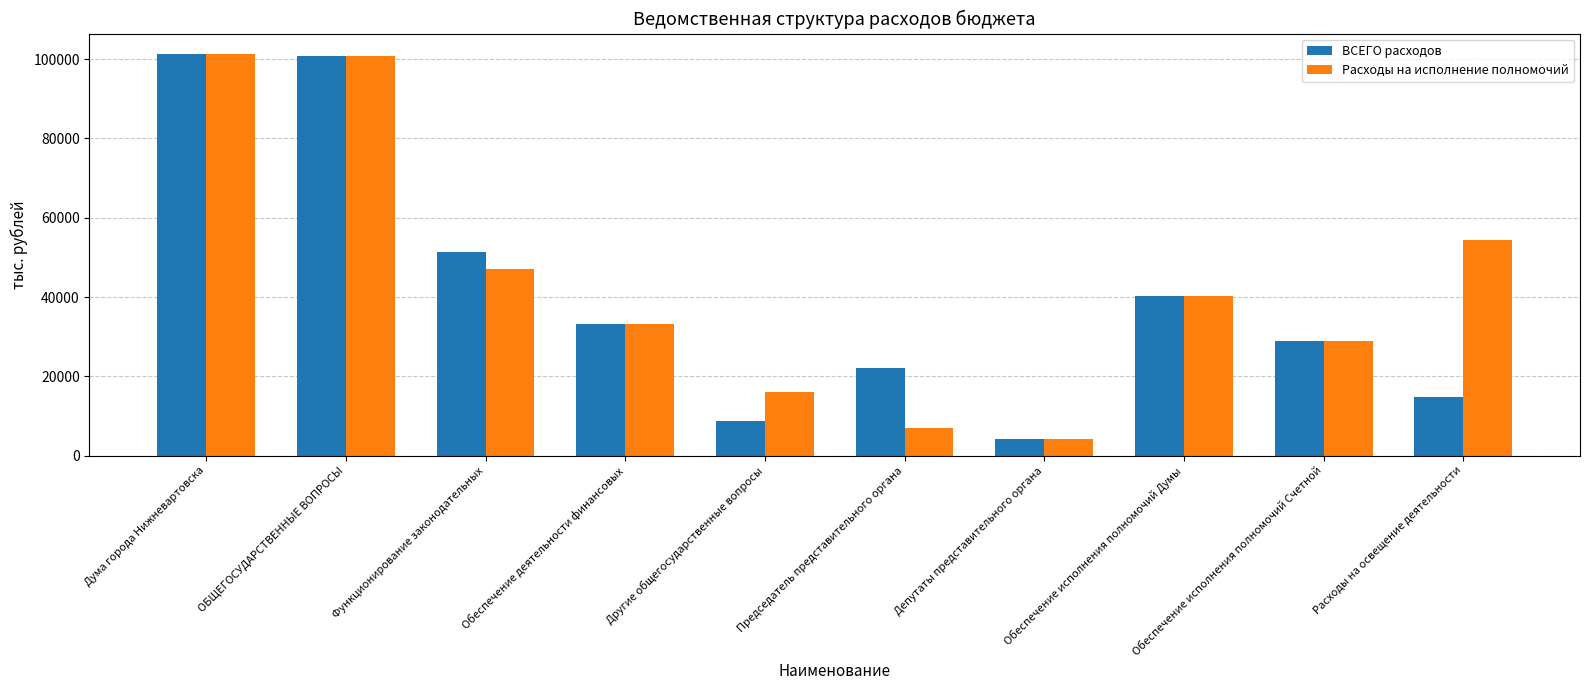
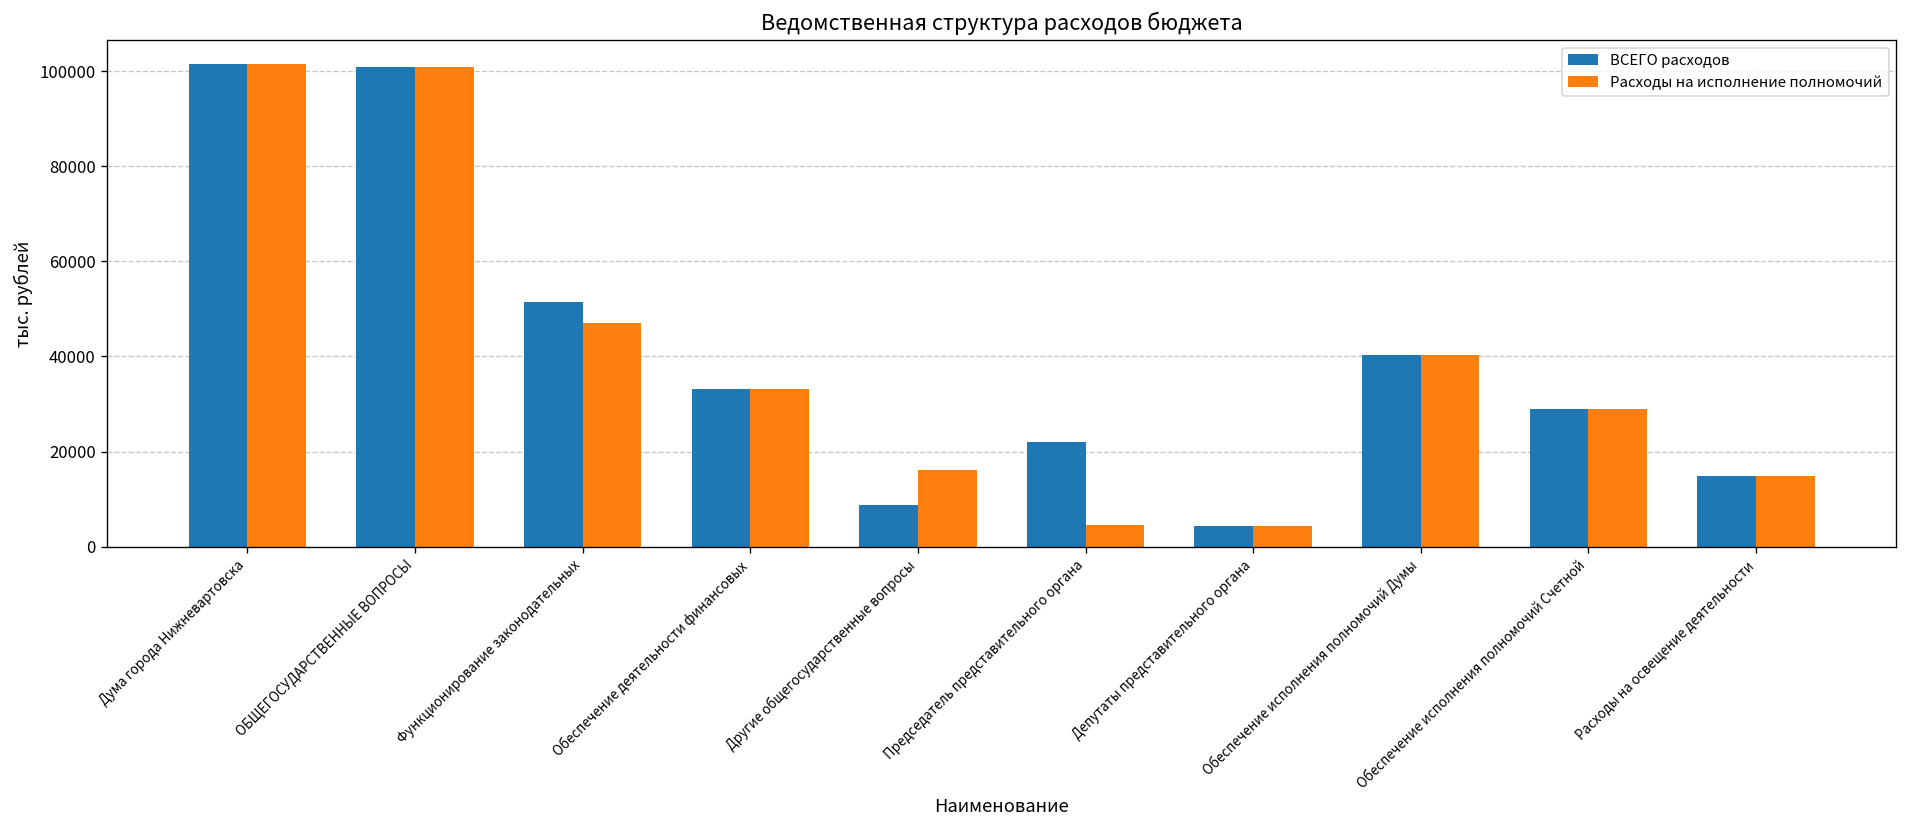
Расходы на исполнение полномочий, Председатель представительного органа: 7000 -> 5000
Расходы на исполнение полномочий, Расходы на освещение деятельности: 54000 -> 15000
